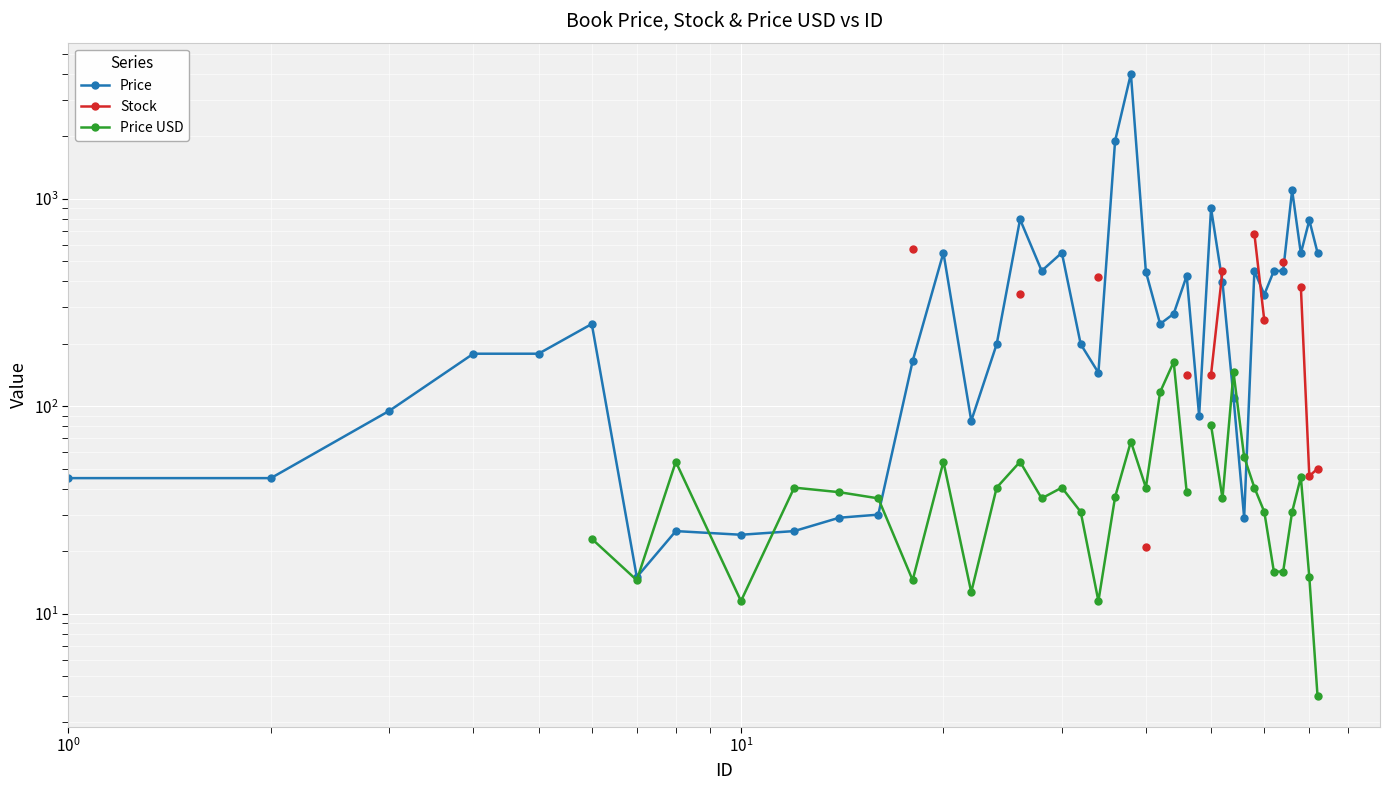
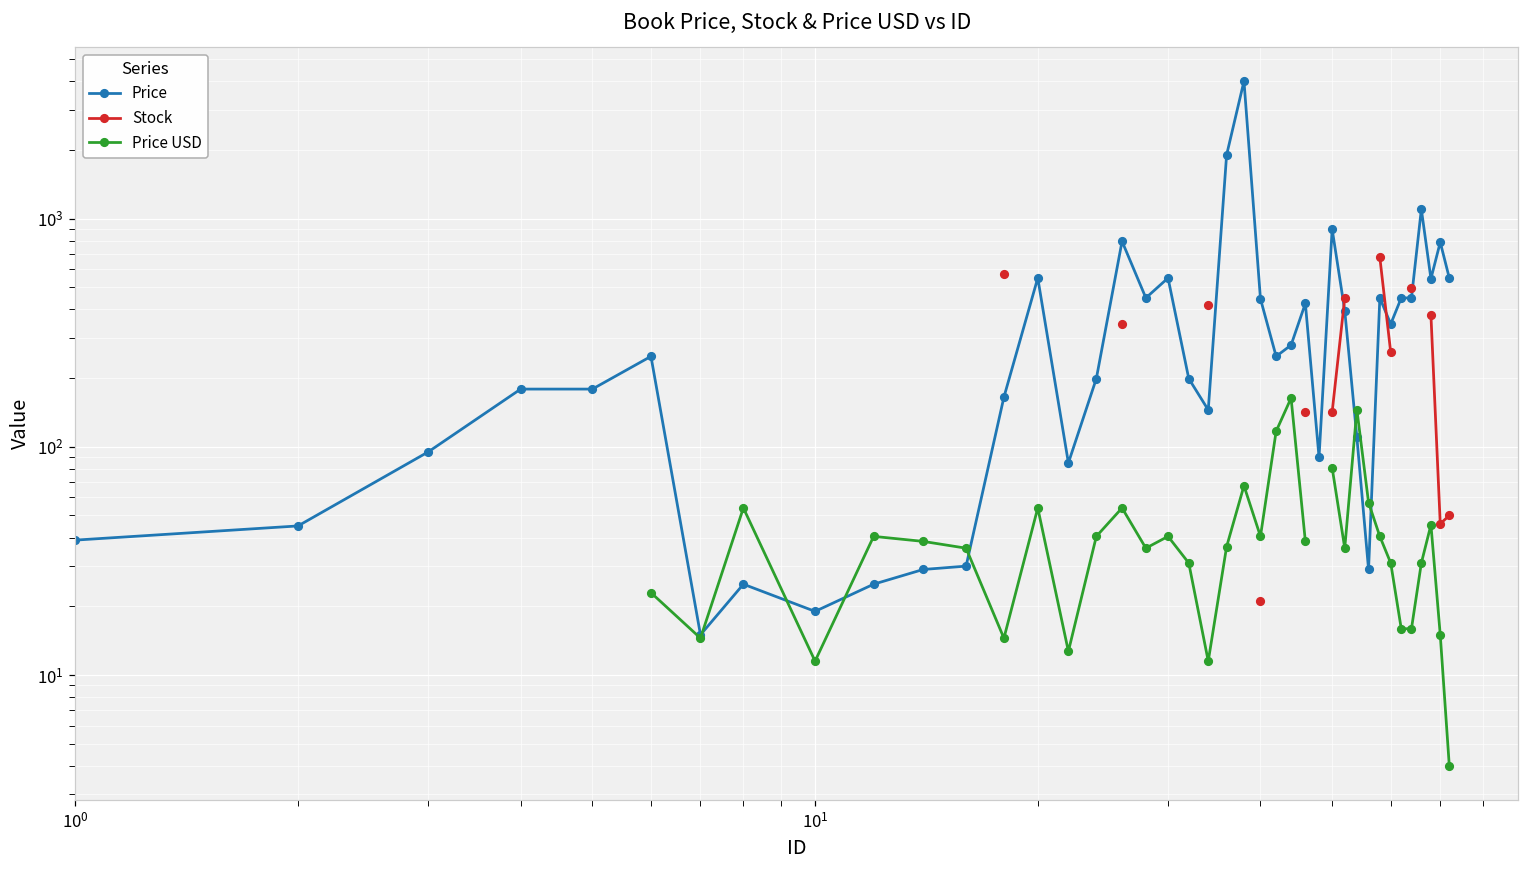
Price, 10^0: 45 -> 39
Price, 10^1: 24 -> 19
